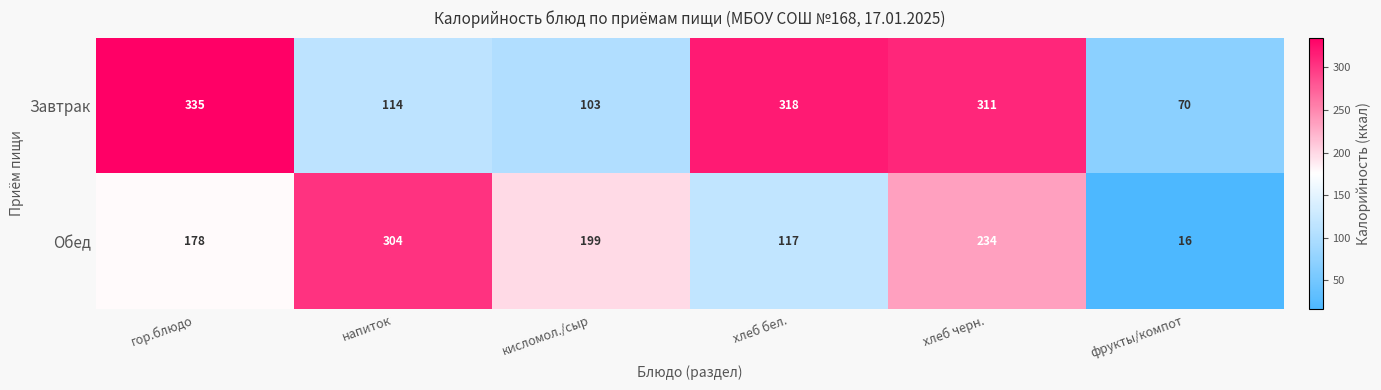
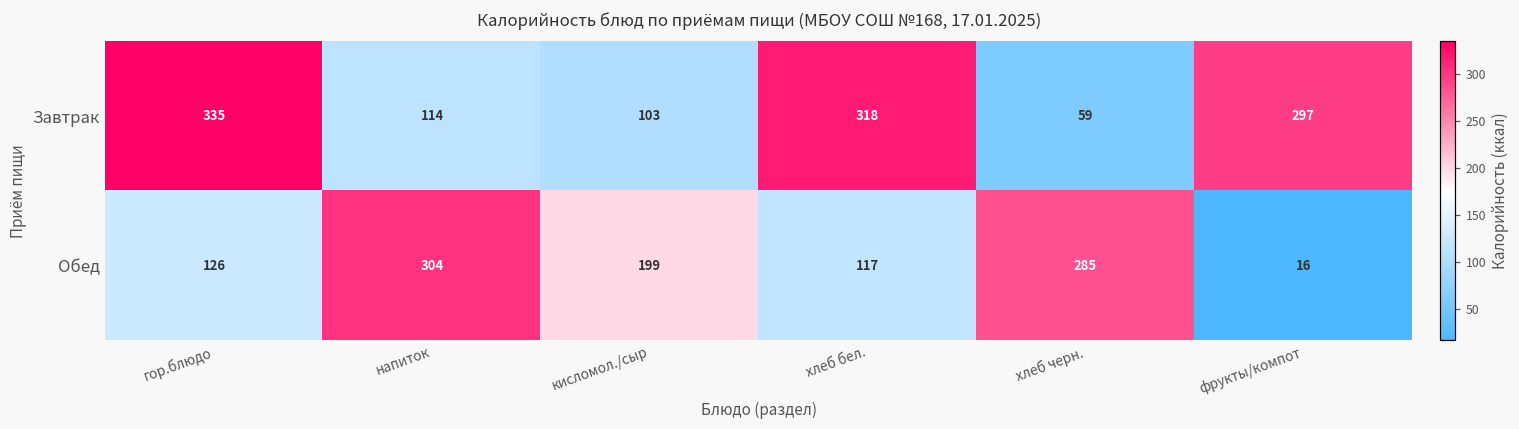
Завтрак, хлеб черн.: 311 -> 59
Завтрак, фрукты/компот: 70 -> 297
Обед, гор.блюдо: 178 -> 126
Обед, хлеб черн.: 234 -> 285
